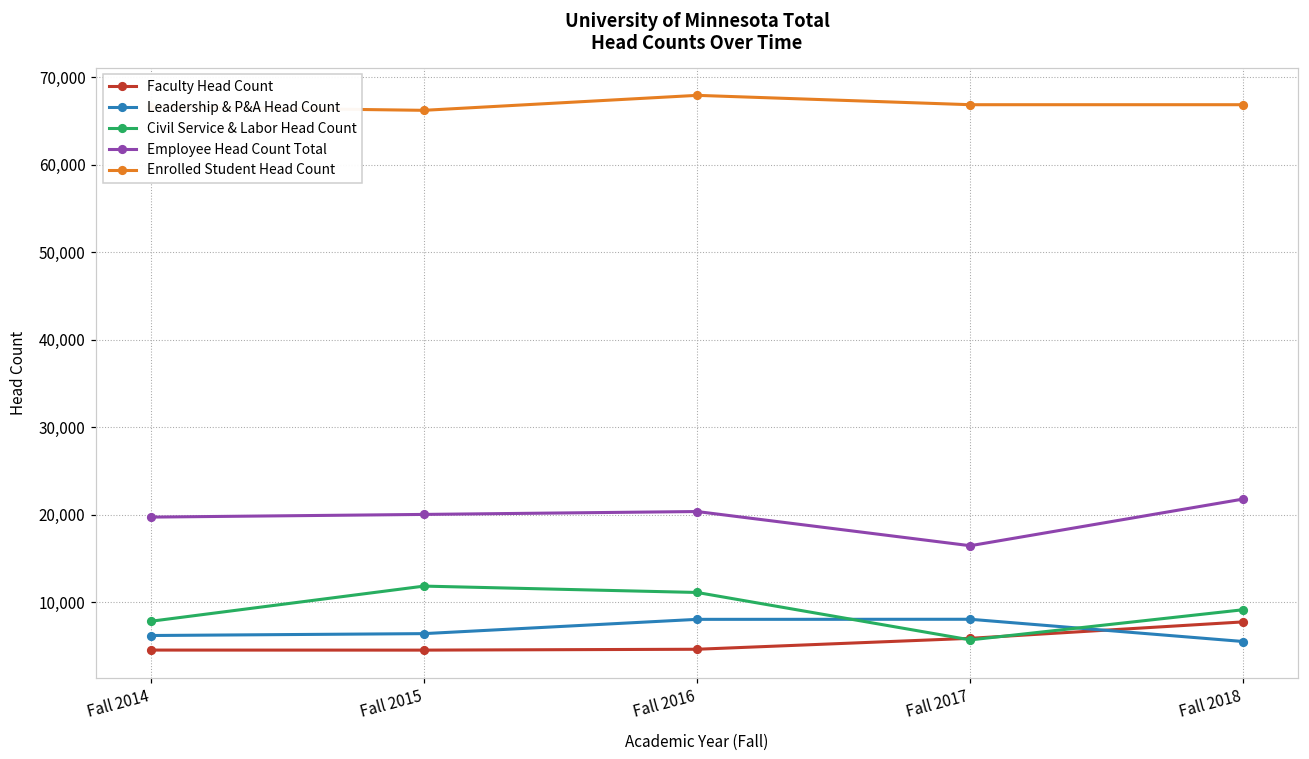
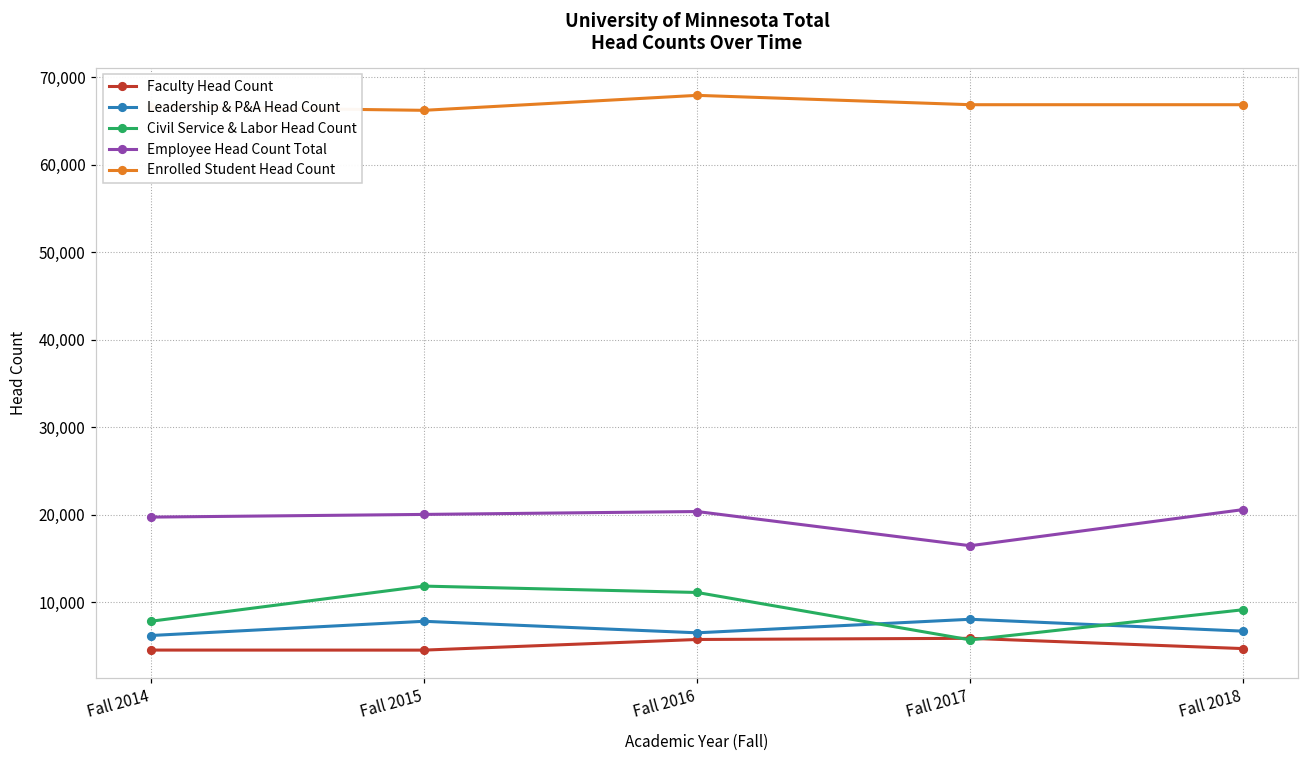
Leadership & P&A Head Count, Fall 2015: 6,000 -> 8,000
Faculty Head Count, Fall 2016: 5,000 -> 6,000
Leadership & P&A Head Count, Fall 2016: 8,000 -> 7,000
Faculty Head Count, Fall 2018: 8,000 -> 5,000
Leadership & P&A Head Count, Fall 2018: 6,000 -> 7,000
Employee Head Count Total, Fall 2018: 22,000 -> 21,000
